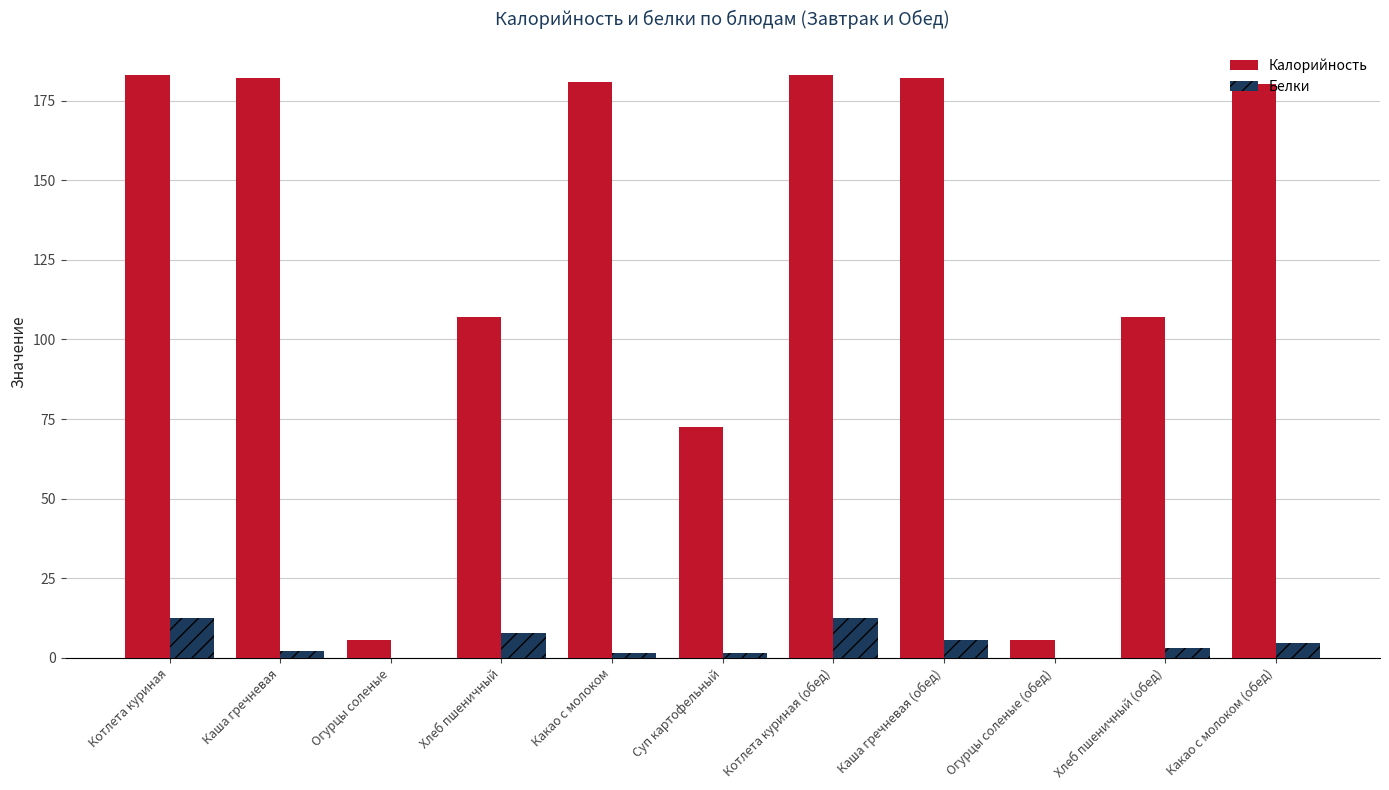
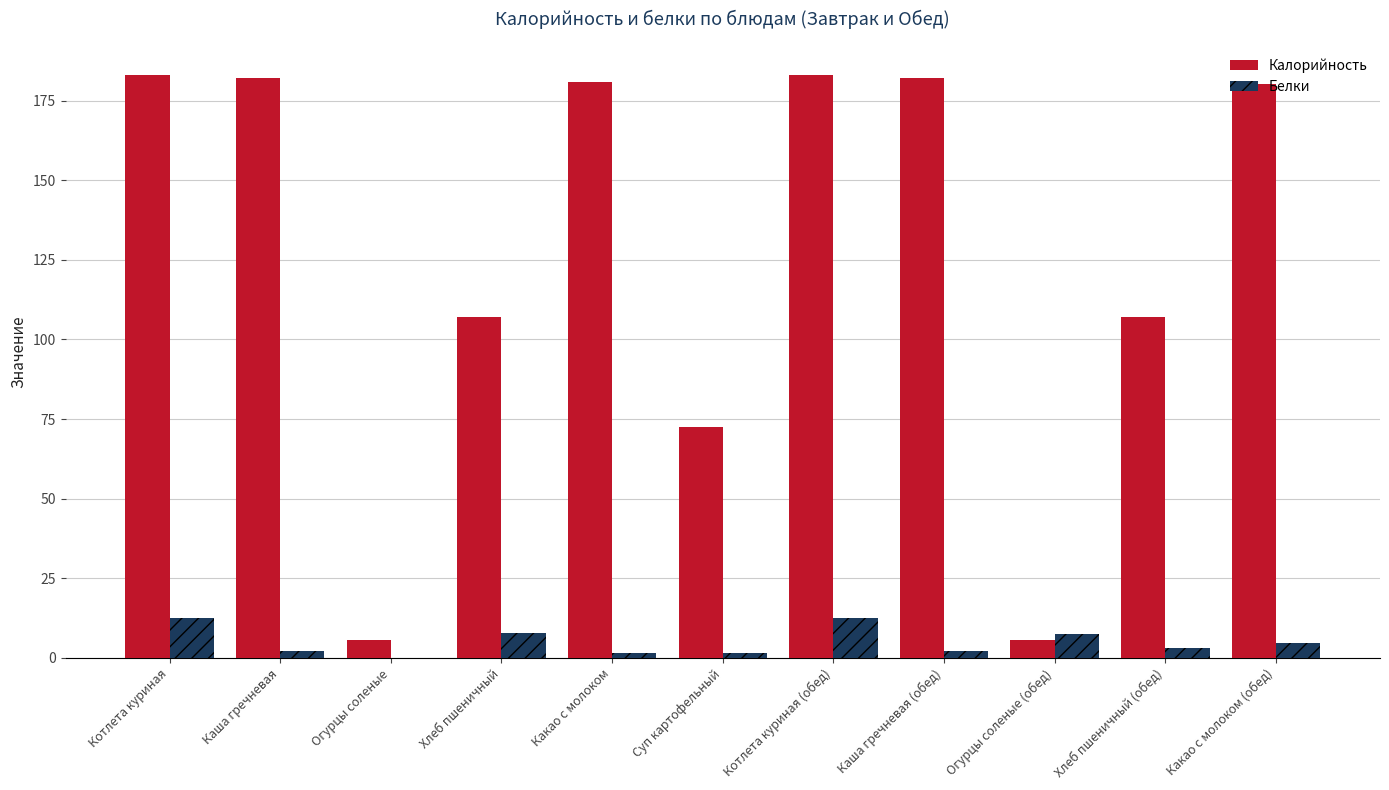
Белки, Каша гречневая (обед): 6 -> 2
Белки, Огурцы соленые (обед): 0 -> 7
